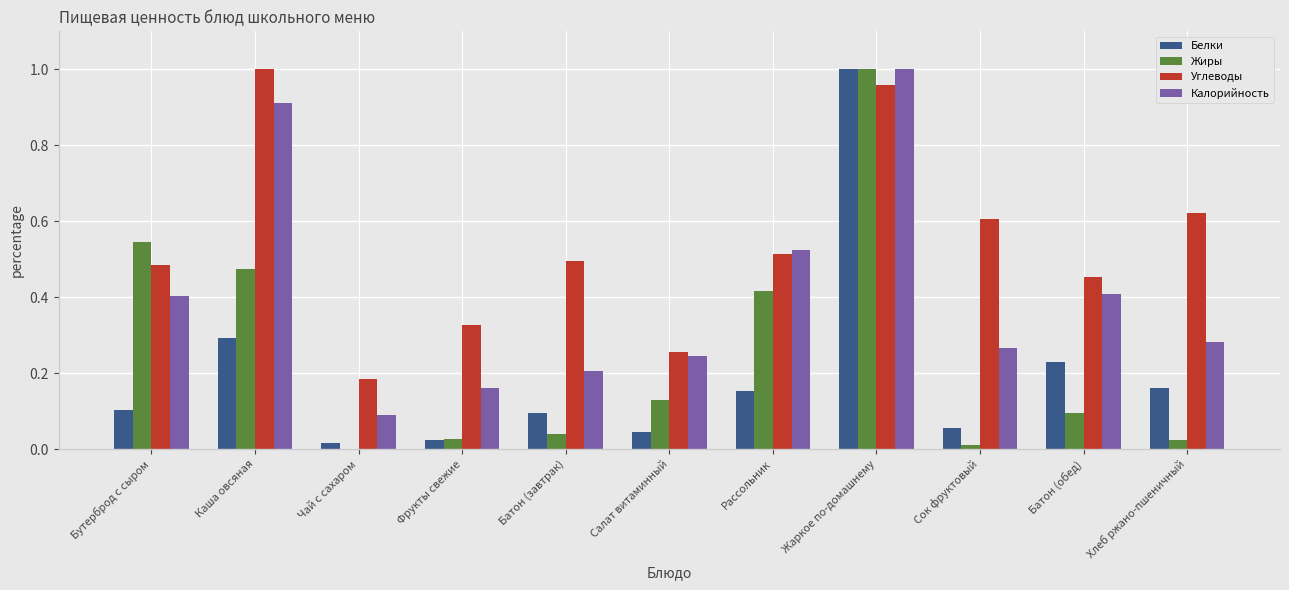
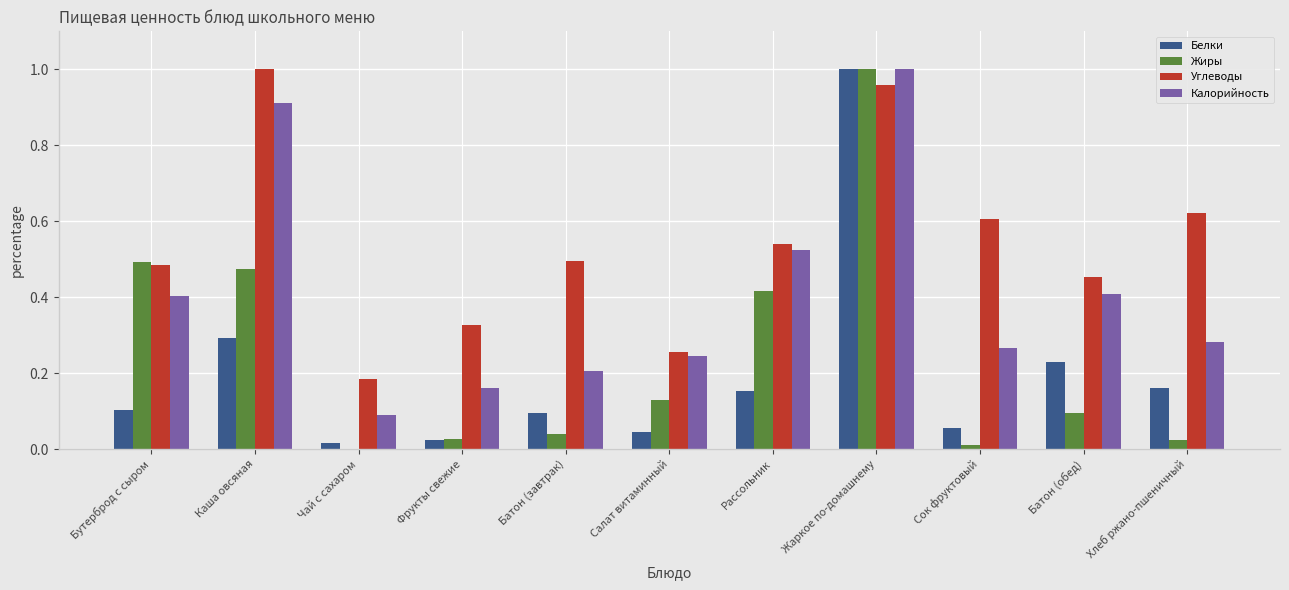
Жиры, Бутерброд с сыром: 0.55 -> 0.49
Углеводы, Рассольник: 0.51 -> 0.54
